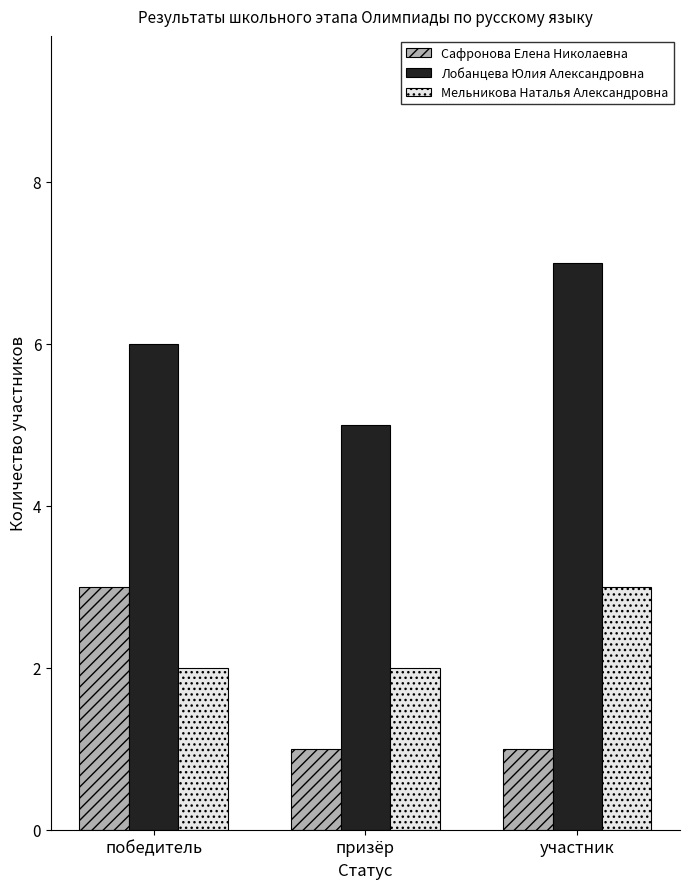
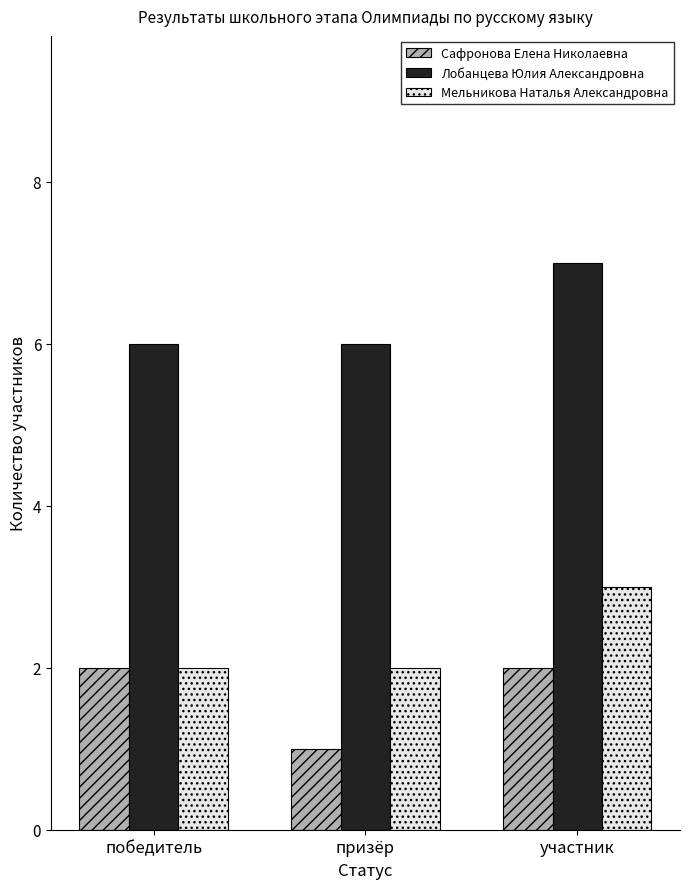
Сафронова Елена Николаевна, победитель: 3 -> 2
Лобанцева Юлия Александровна, призёр: 5 -> 6
Сафронова Елена Николаевна, участник: 1 -> 2
